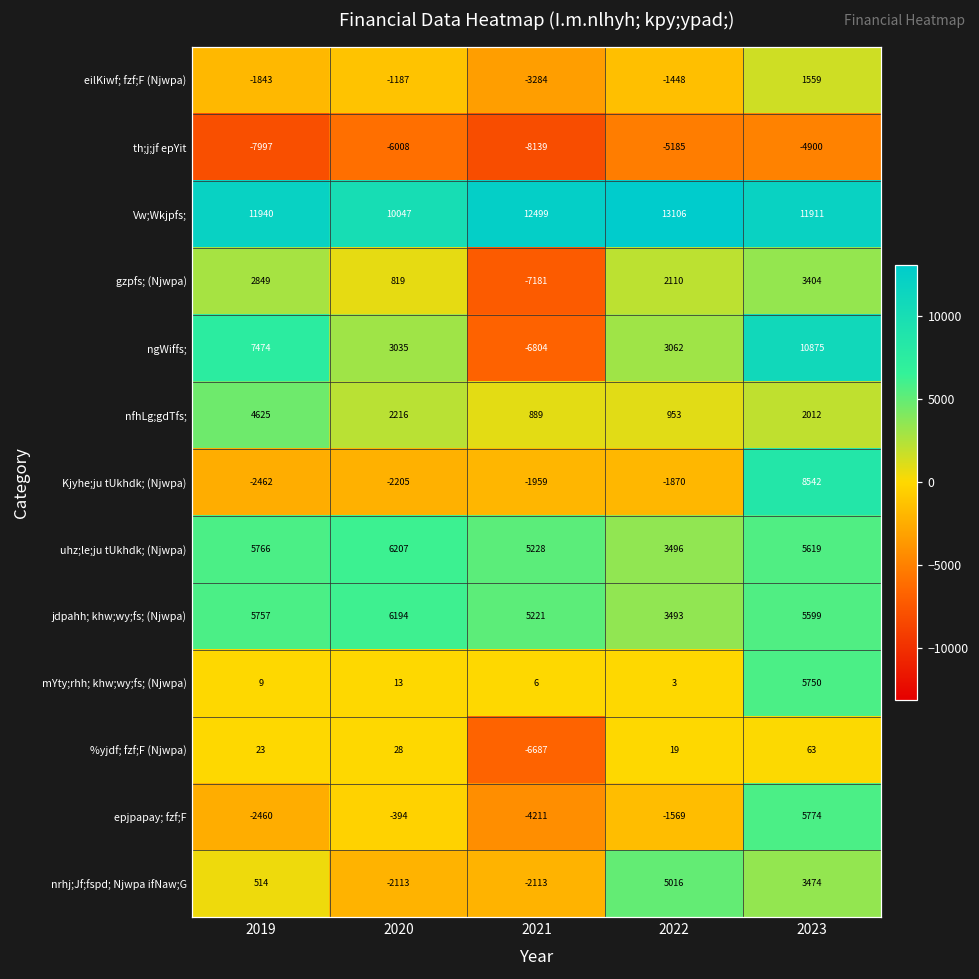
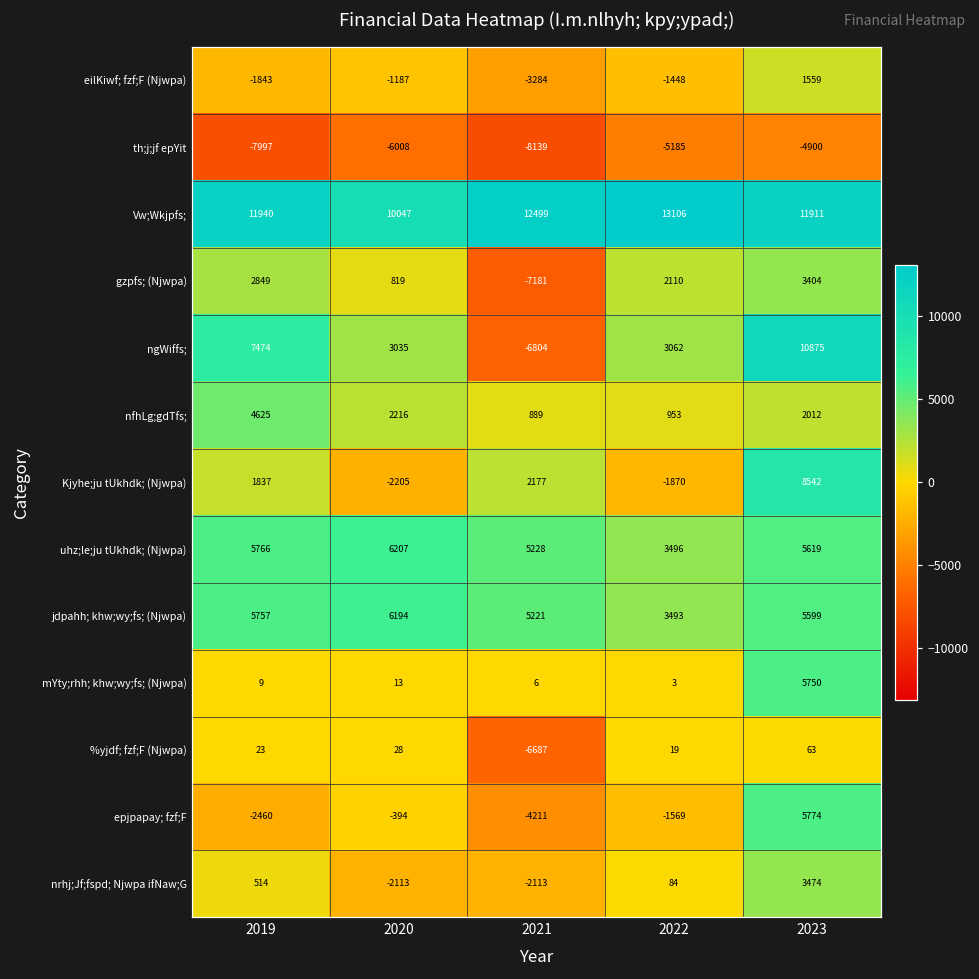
Kjyhe;ju tUkhdk; (Njwpa), 2019: -2462 -> 1837
Kjyhe;ju tUkhdk; (Njwpa), 2021: -1959 -> 2177
nrhj;Jf;fspd; Njwpa ifNaw;G, 2022: 5016 -> 84
